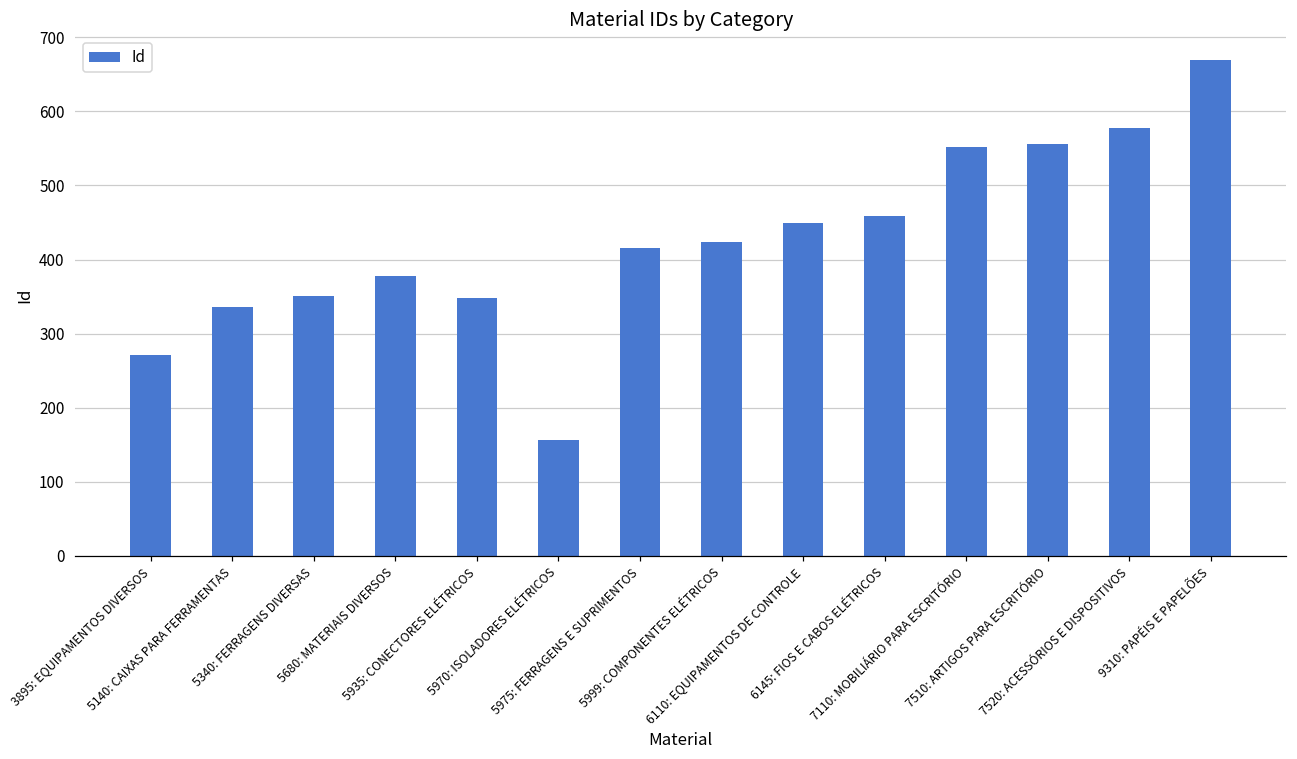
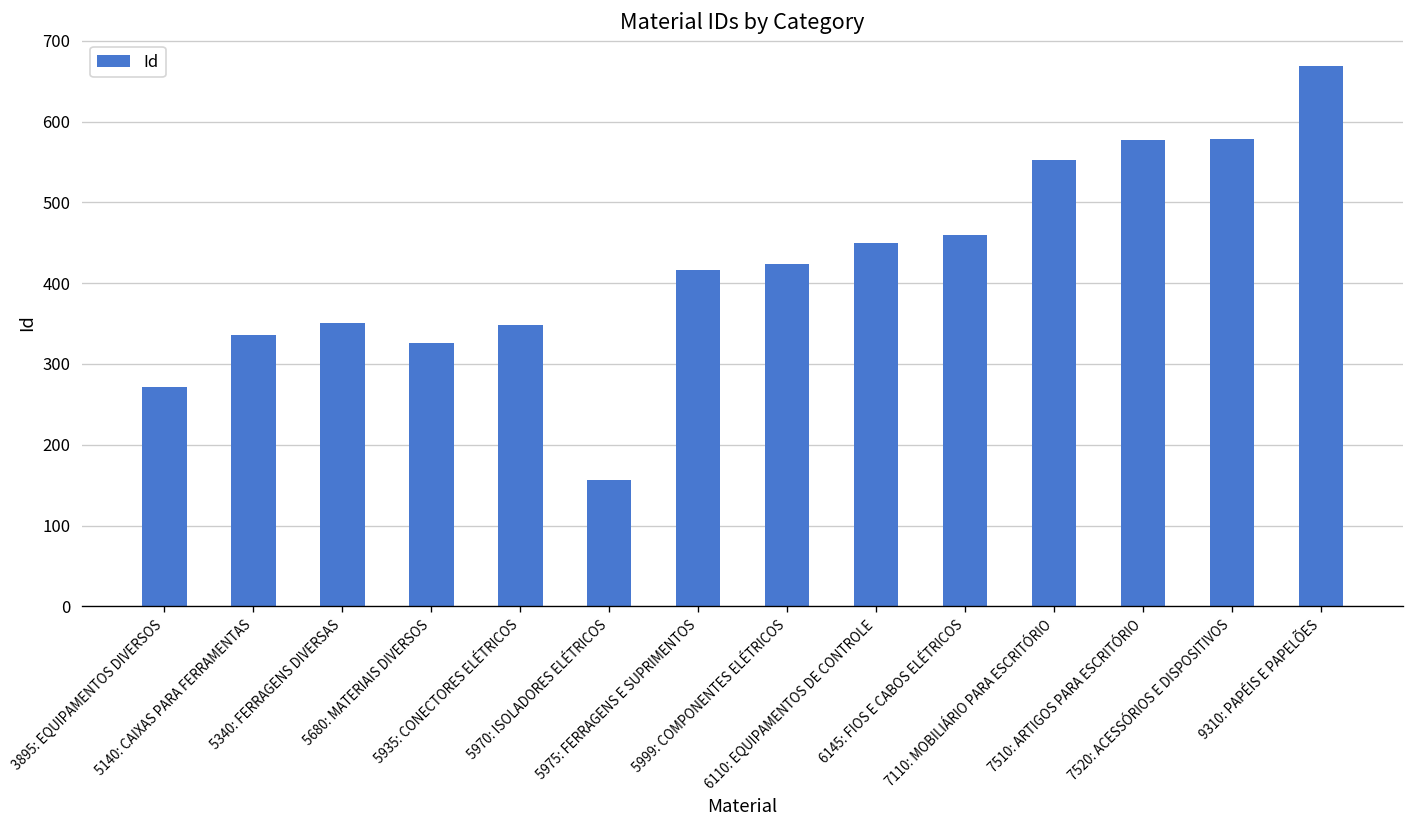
5680: MATERIAIS DIVERSOS: 380 -> 330
7510: ARTIGOS PARA ESCRITÓRIO: 560 -> 580
